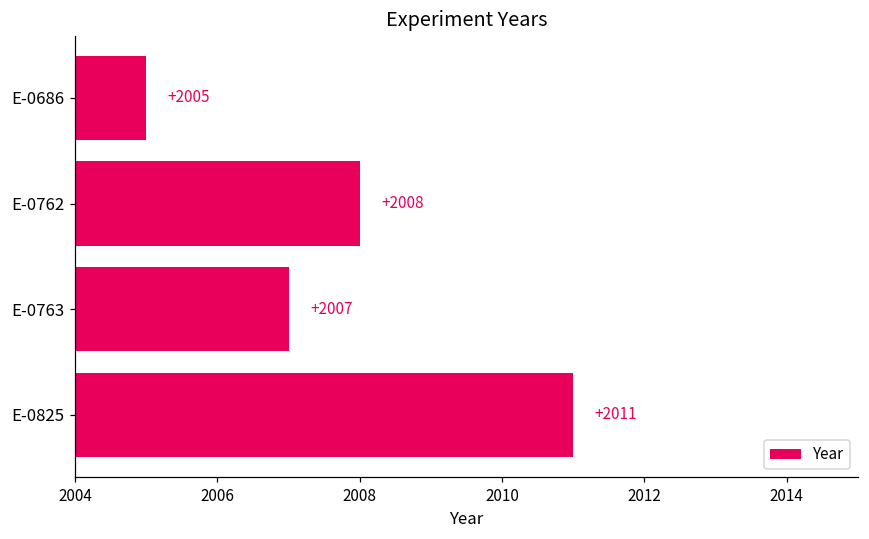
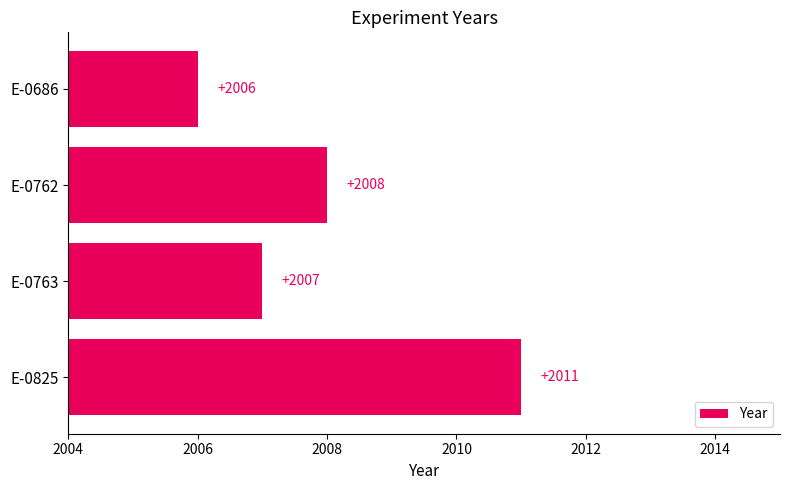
E-0686: +2005 -> +2006
